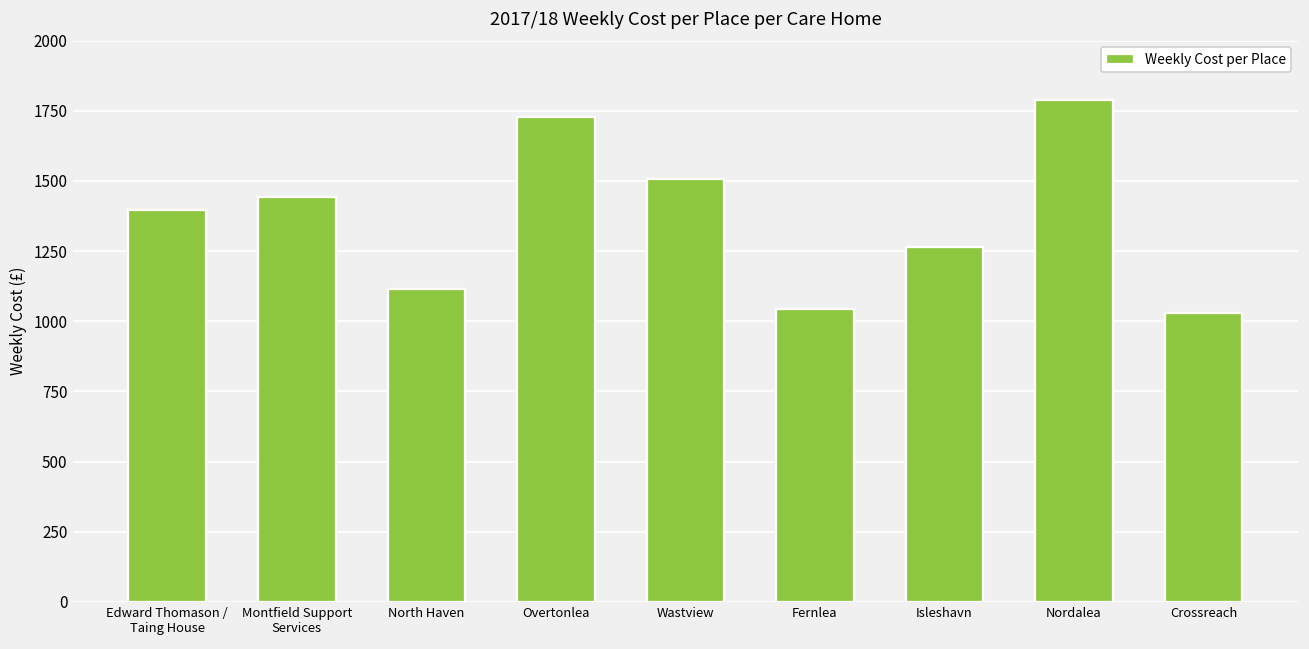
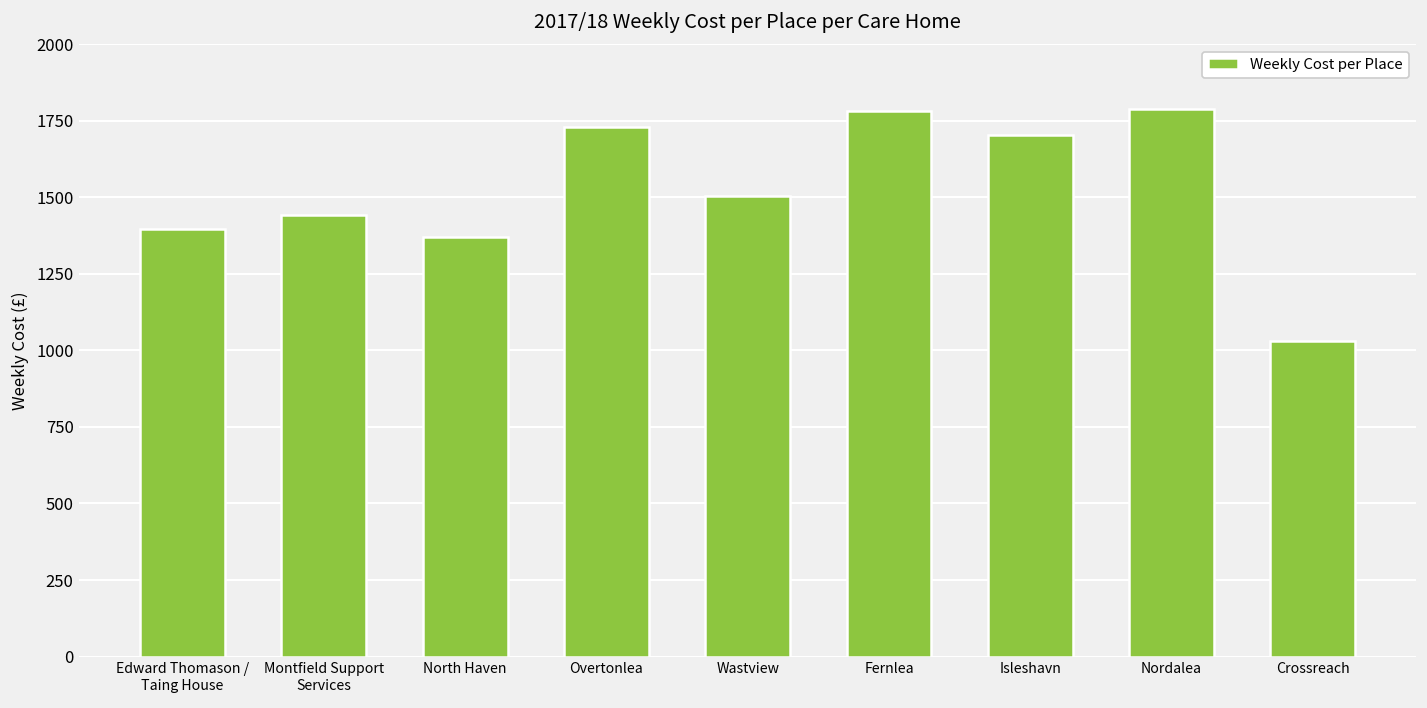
North Haven: 1110 -> 1370
Fernlea: 1040 -> 1780
Isleshavn: 1260 -> 1700
